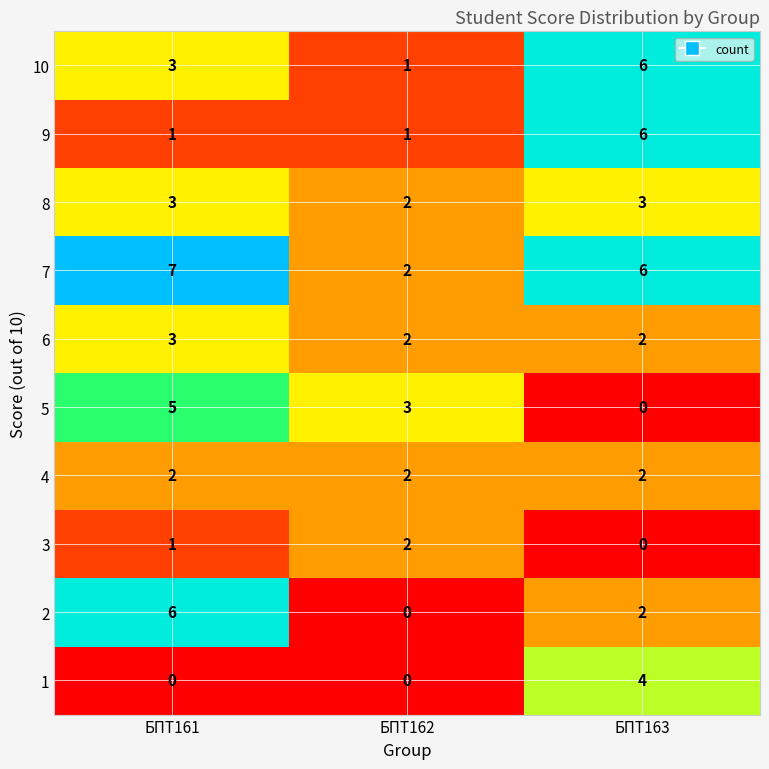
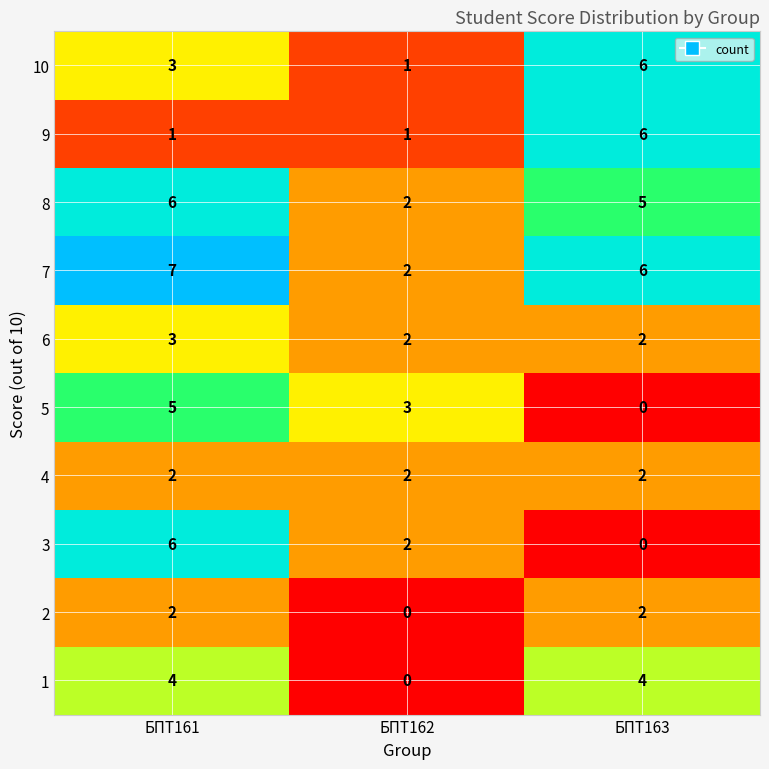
8, БПТ161: 3 -> 6
8, БПТ163: 3 -> 5
3, БПТ161: 1 -> 6
2, БПТ161: 6 -> 2
1, БПТ161: 0 -> 4
